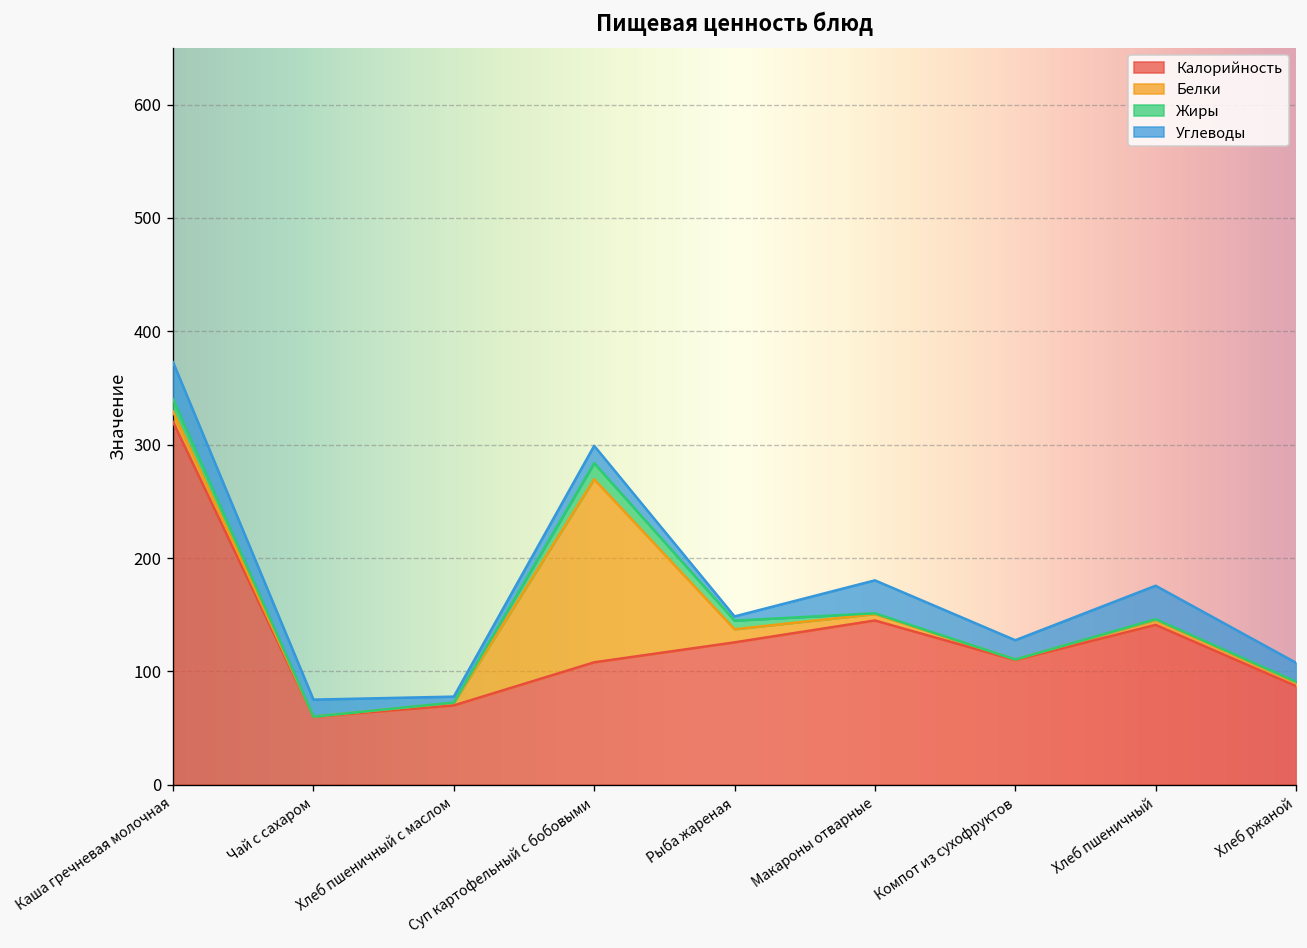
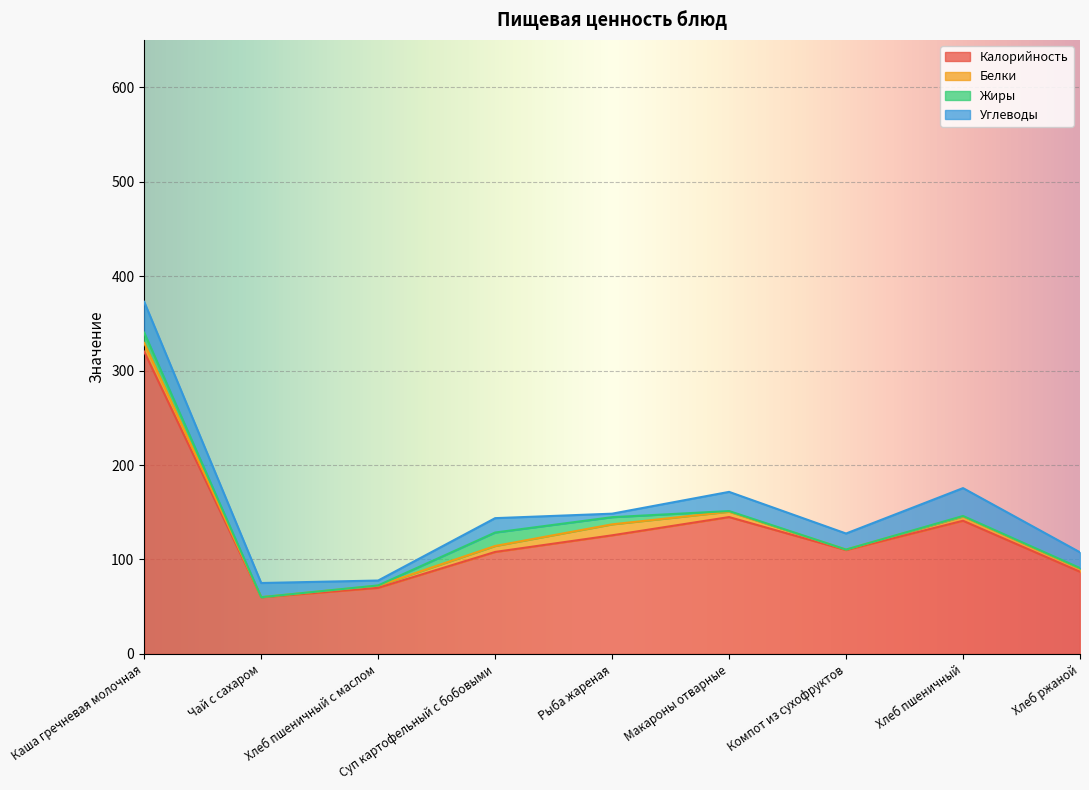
Белки, Суп картофельный с бобовыми: 160 -> 10
Углеводы, Макароны отварные: 30 -> 20
